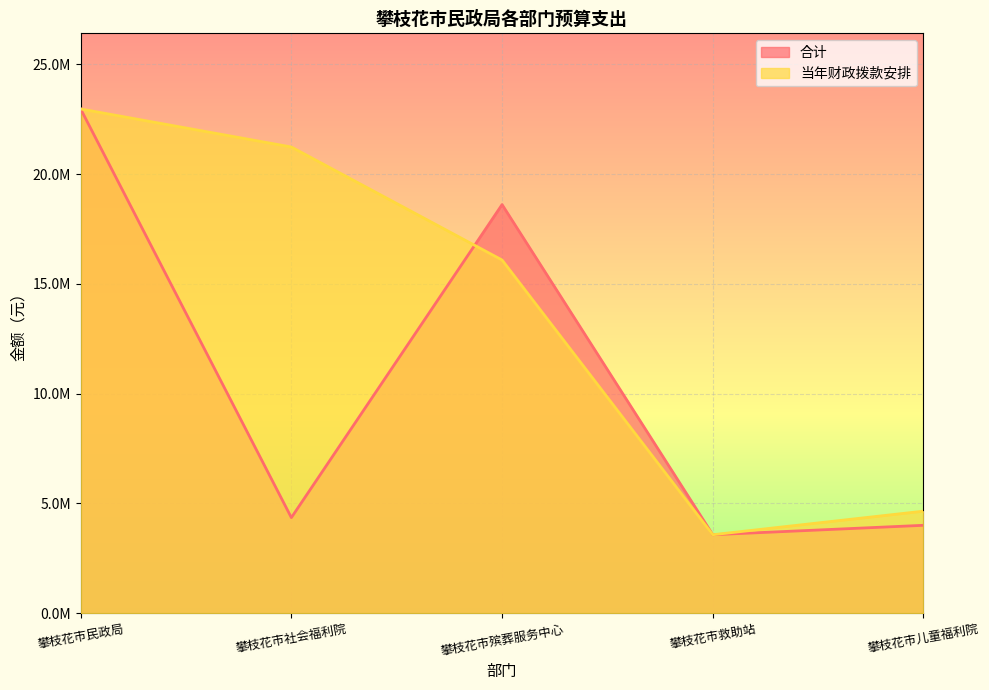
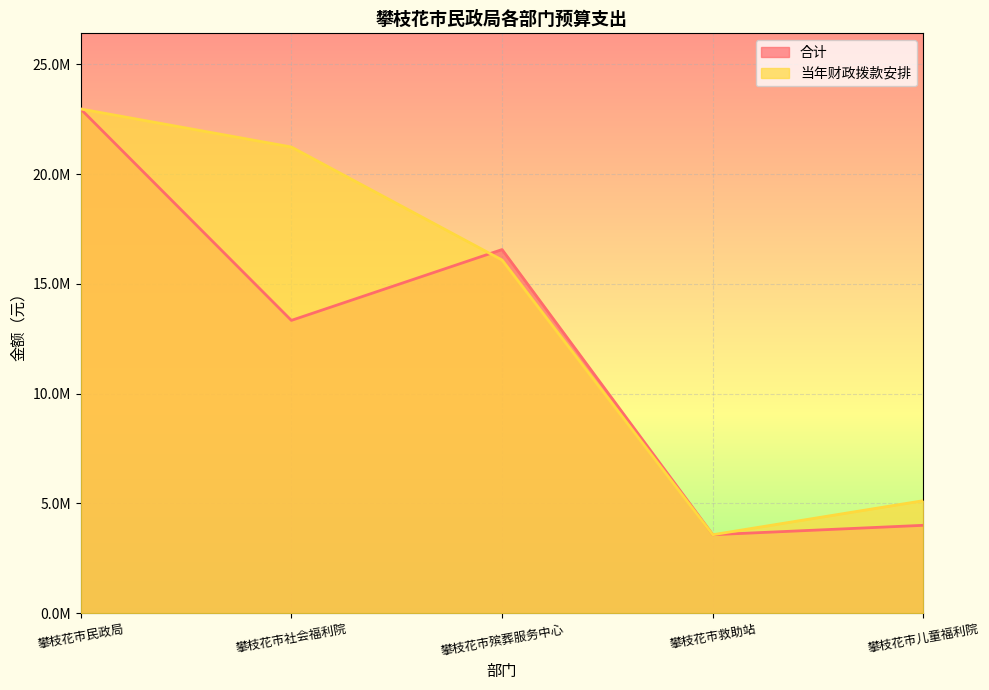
合计, 攀枝花市社会福利院: 4400000 -> 13300000
合计, 攀枝花市殡葬服务中心: 18600000 -> 16600000
当年财政拨款安排, 攀枝花市儿童福利院: 4600000 -> 5100000
